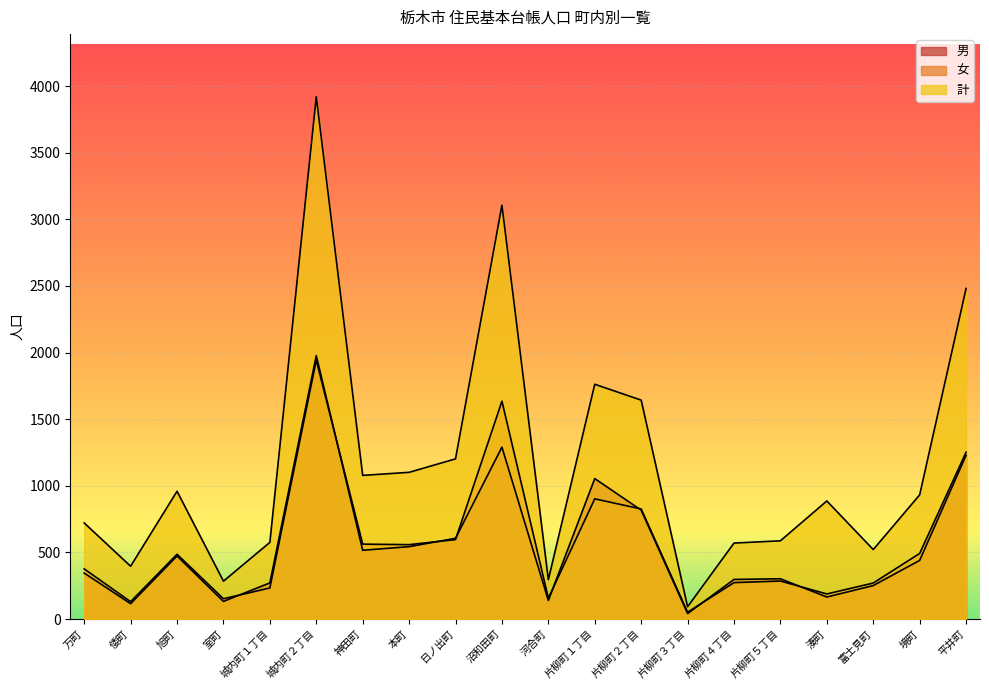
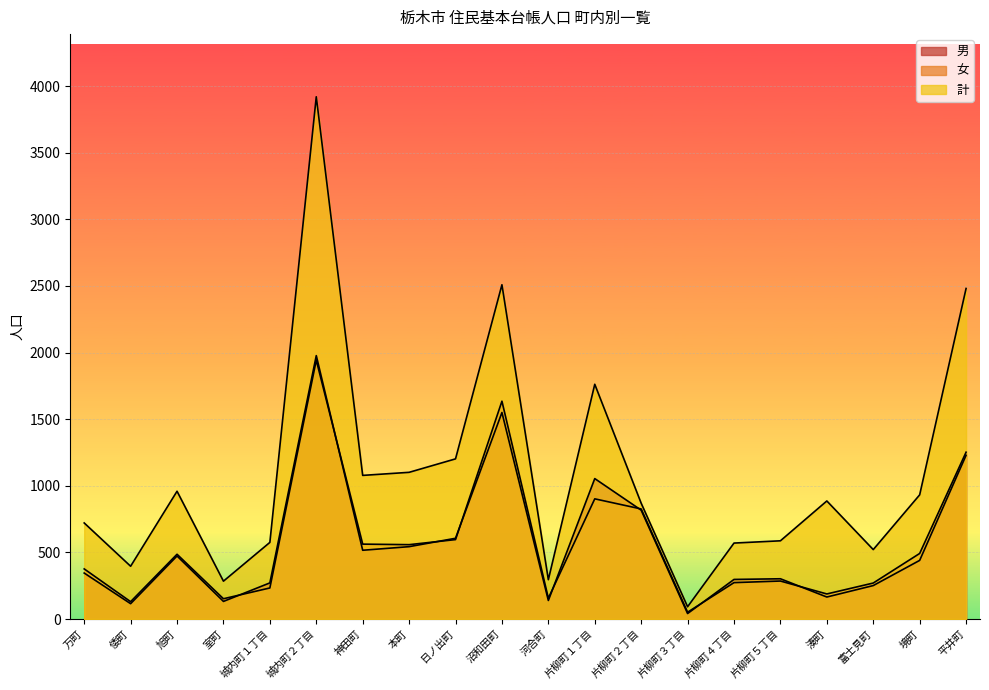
男, 沼和田町: 1290 -> 1550
計, 沼和田町: 3110 -> 2510
計, 片柳町２丁目: 1640 -> 870
